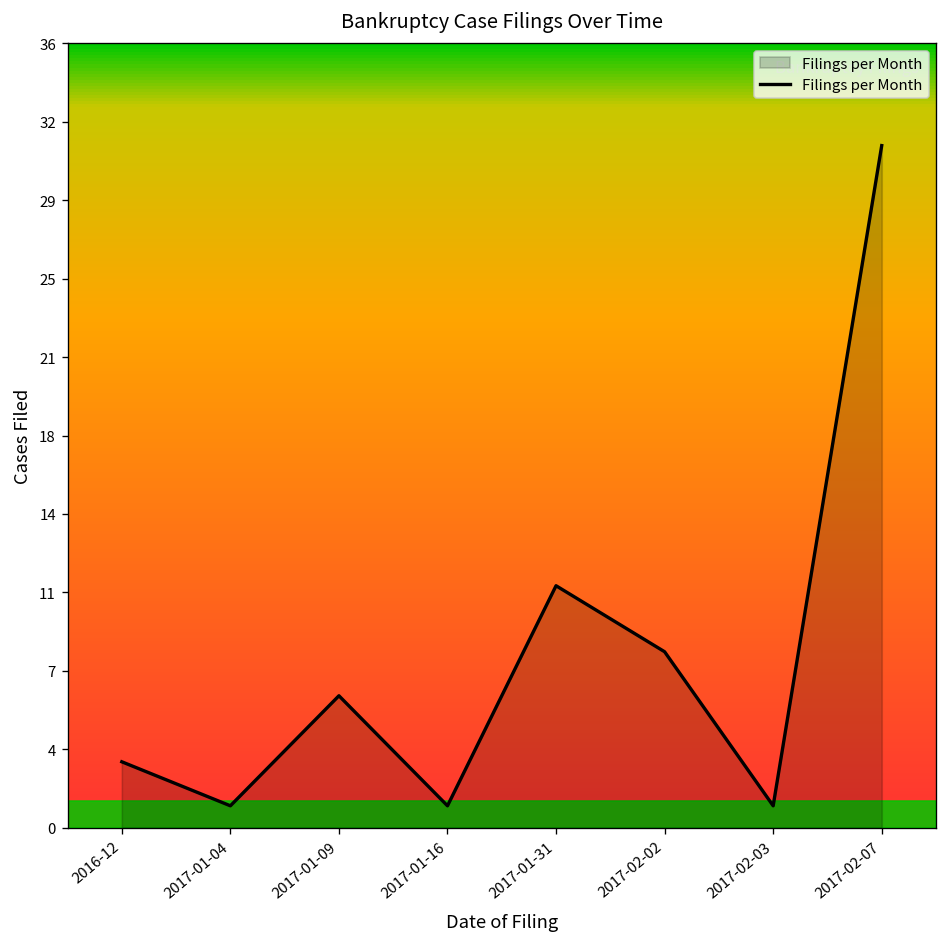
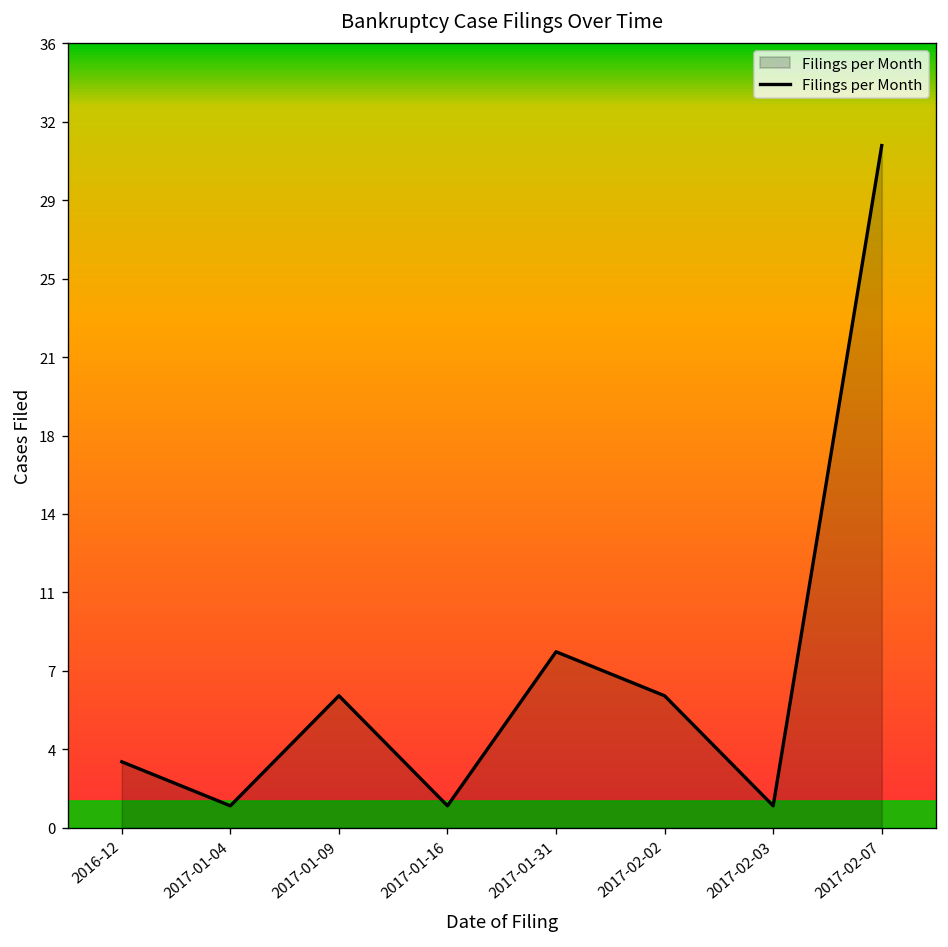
2017-01-31: 11 -> 8
2017-02-02: 8 -> 6
